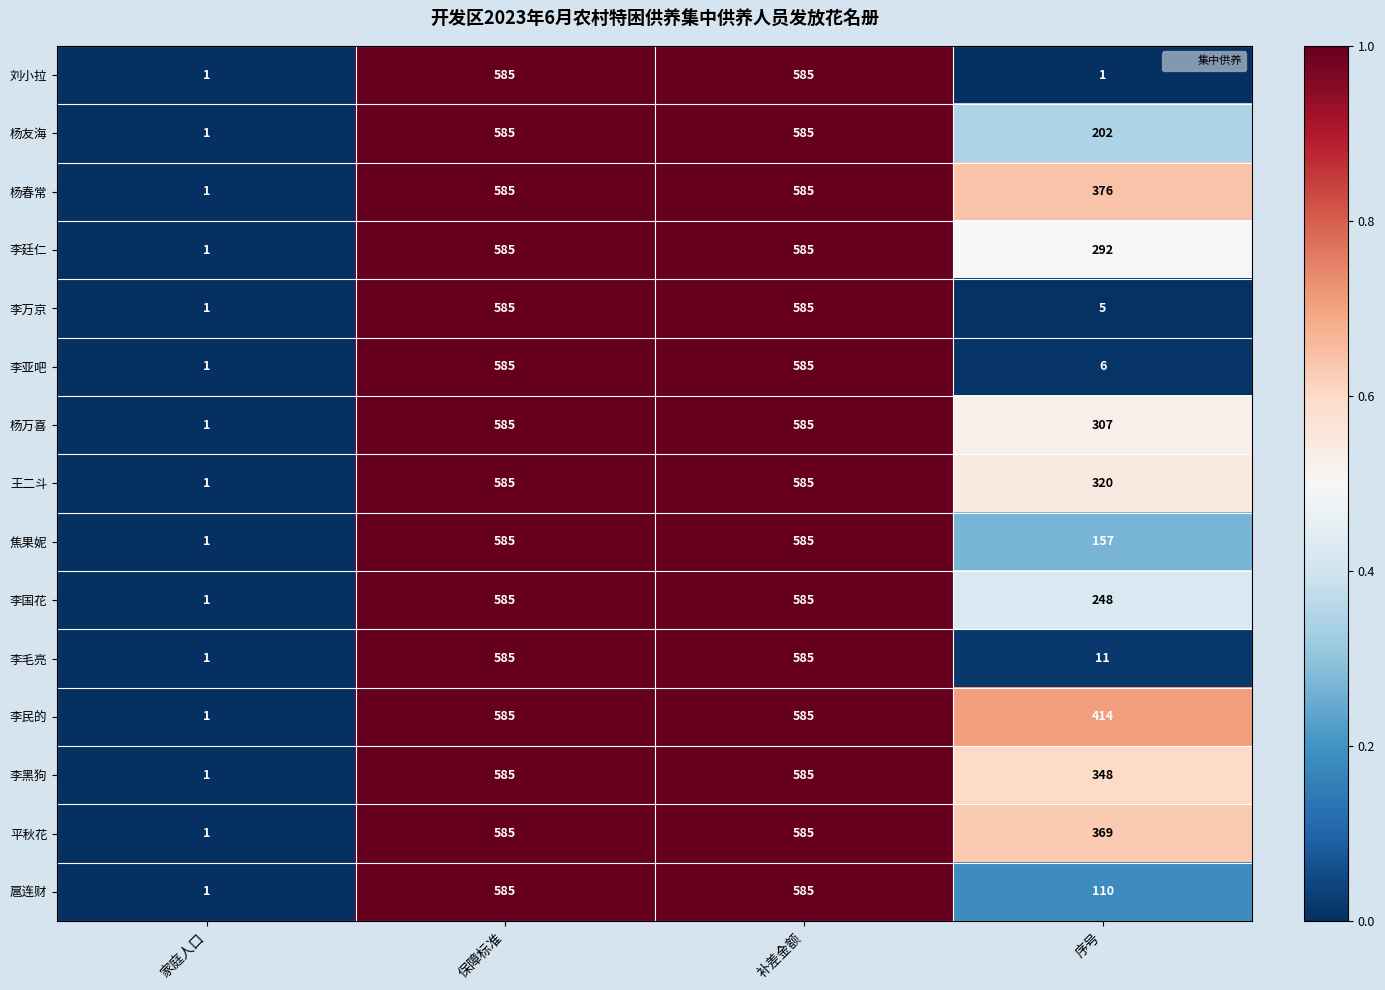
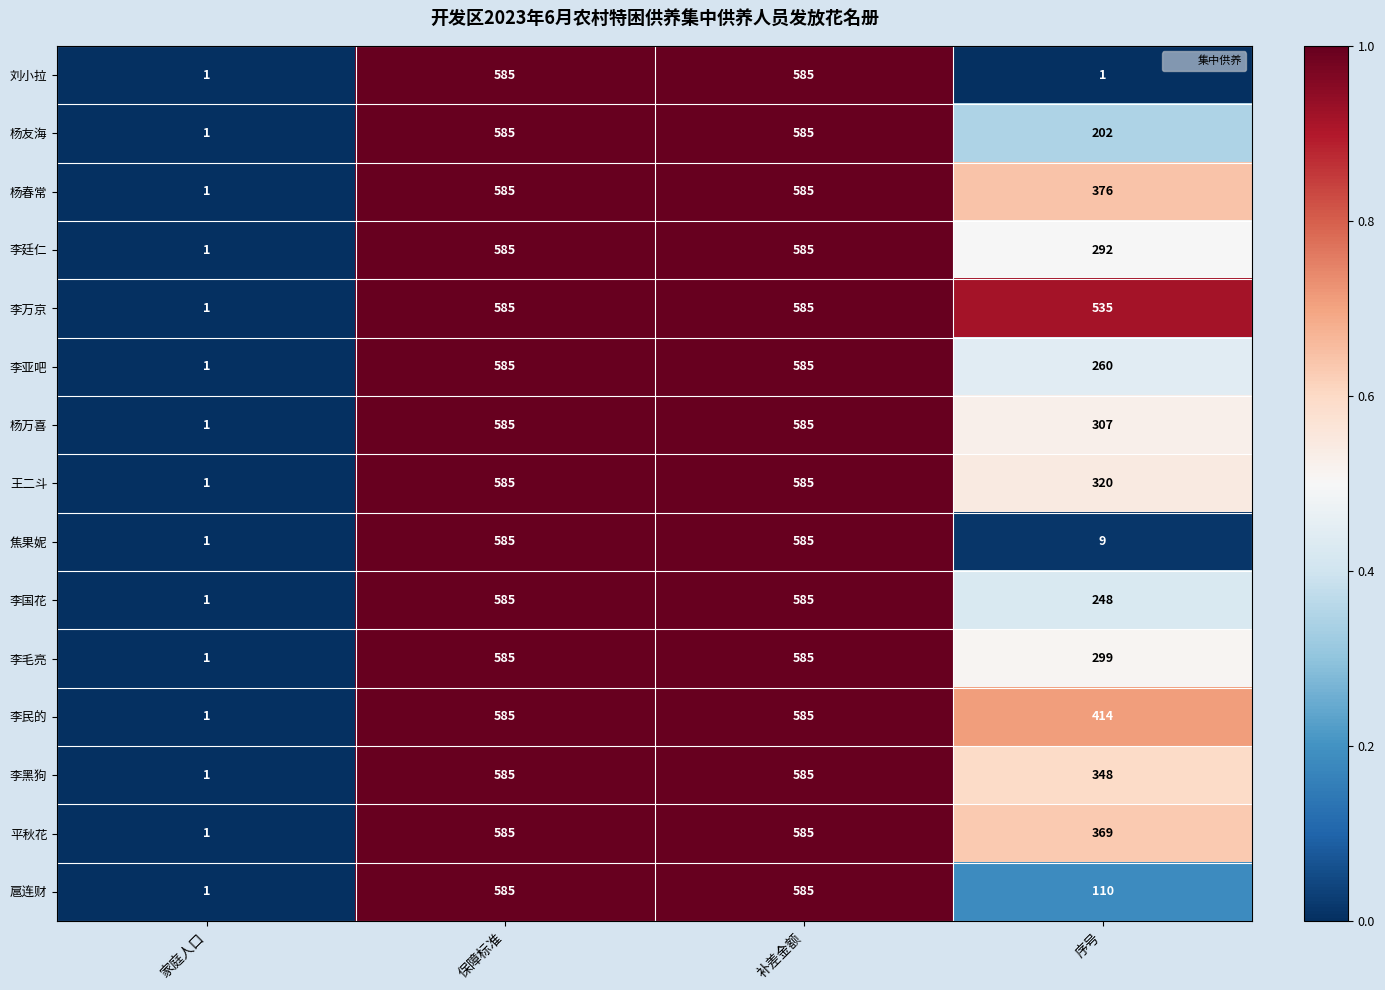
李万京, 序号: 5 -> 535
李亚吧, 序号: 6 -> 260
焦果妮, 序号: 157 -> 9
李毛亮, 序号: 11 -> 299
